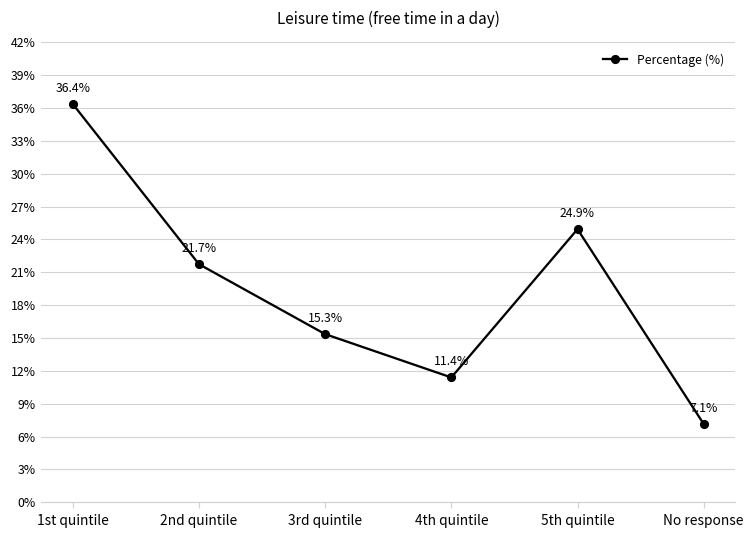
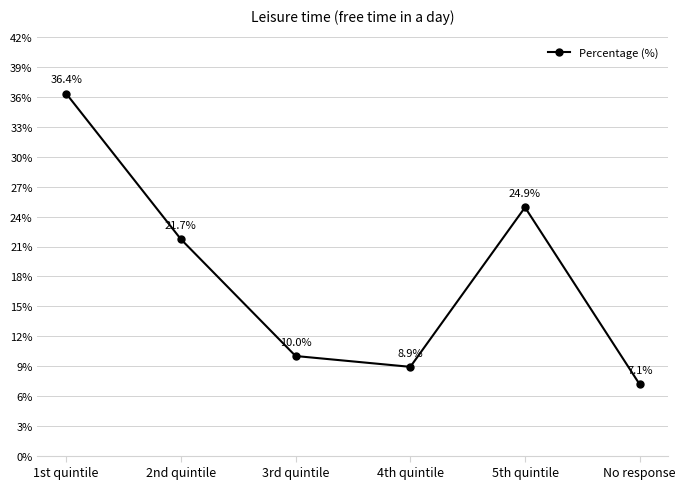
3rd quintile: 15.3% -> 10.0%
4th quintile: 11.4% -> 8.9%
